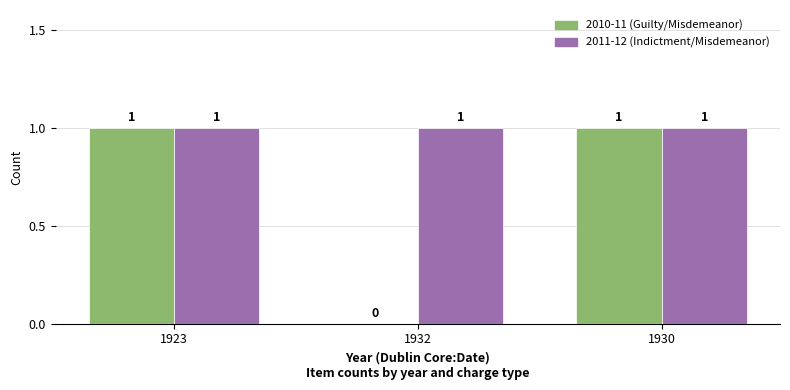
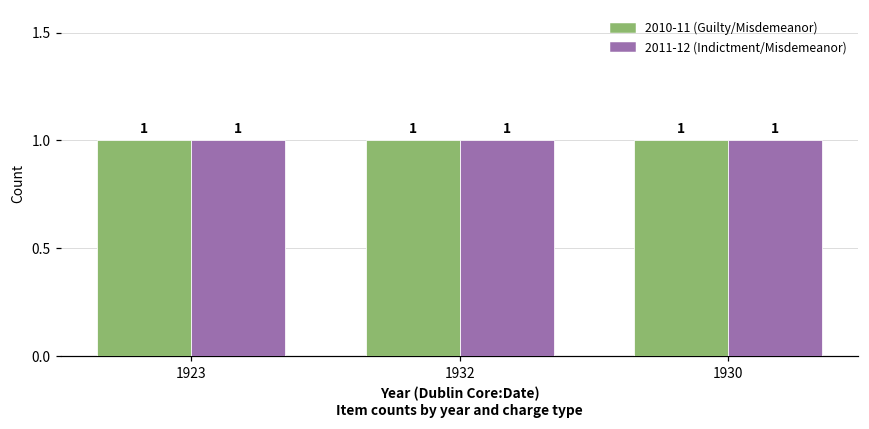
2010-11 (Guilty/Misdemeanor), 1932: 0 -> 1
